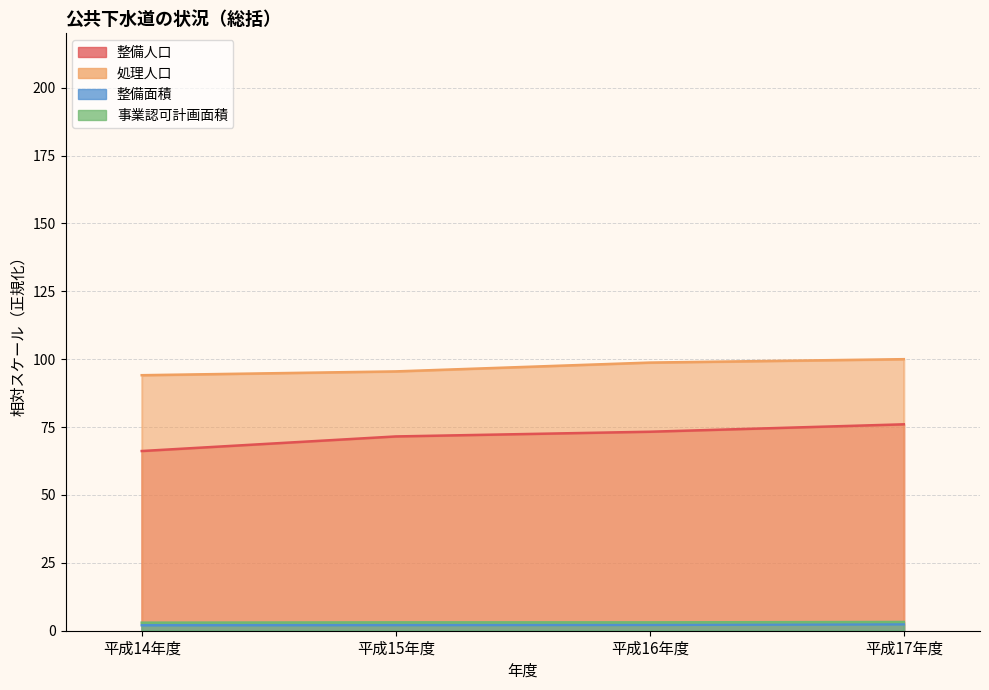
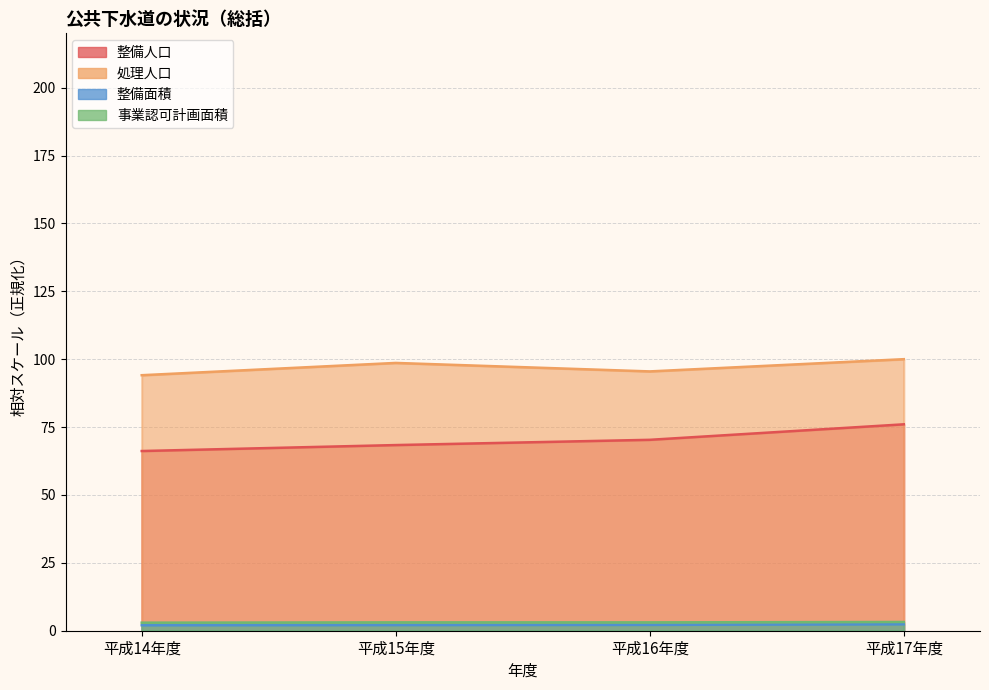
整備人口, 平成15年度: 72 -> 68
処理人口, 平成15年度: 95 -> 99
整備人口, 平成16年度: 73 -> 70
処理人口, 平成16年度: 99 -> 95
